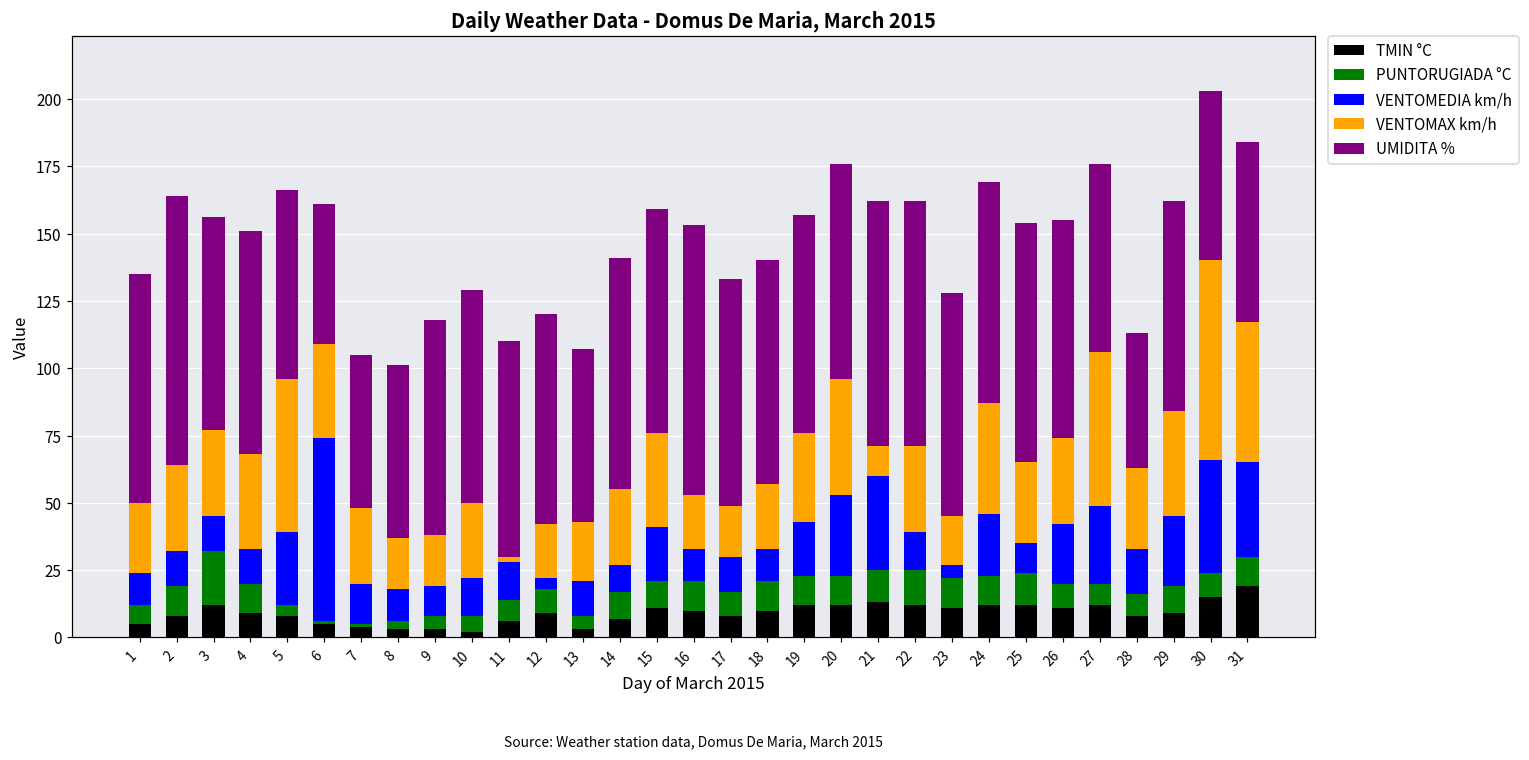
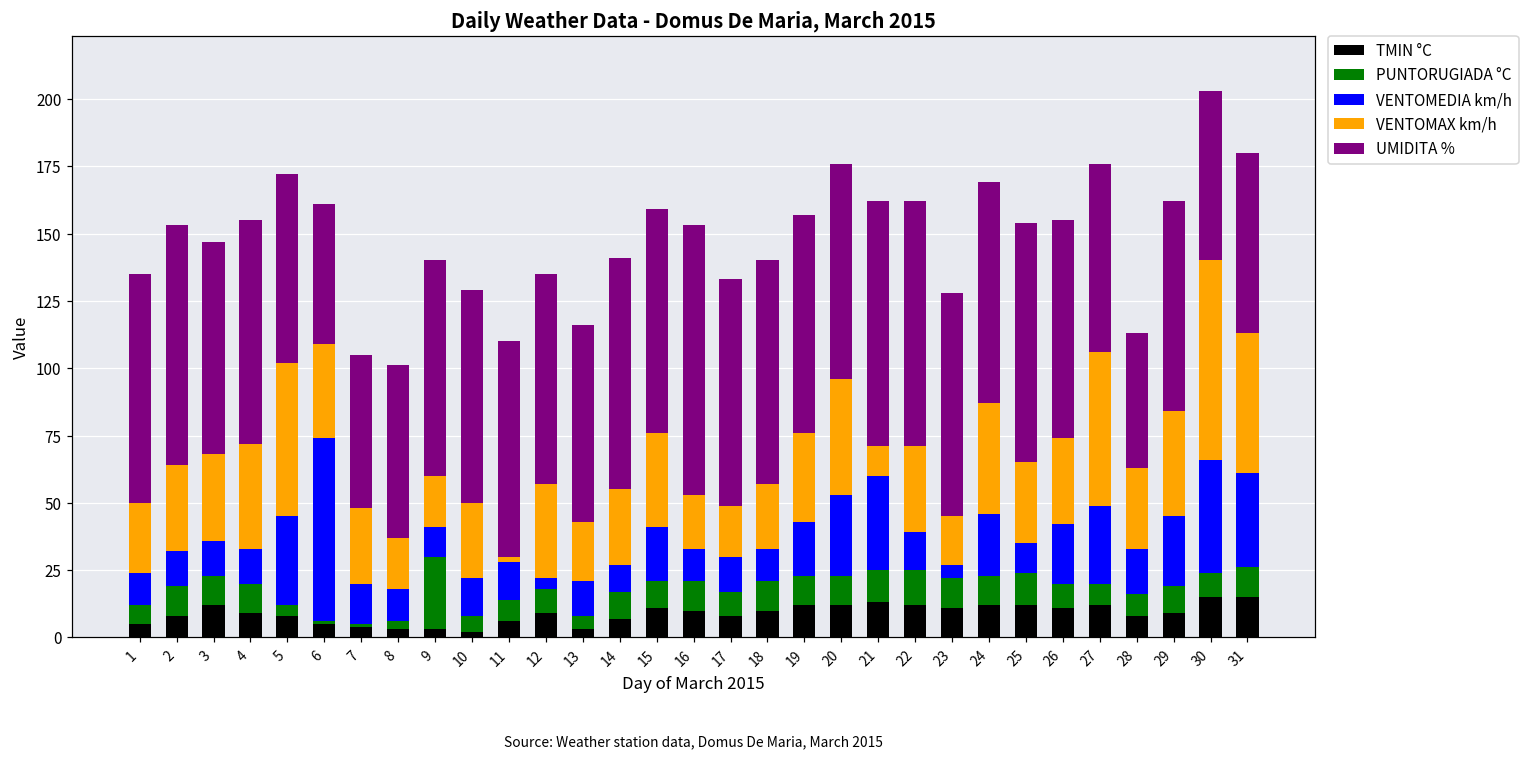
UMIDITA %, 2: 100 -> 89
PUNTORUGIADA °C, 3: 20 -> 11
VENTOMAX km/h, 4: 35 -> 39
VENTOMEDIA km/h, 5: 27 -> 33
PUNTORUGIADA °C, 9: 5 -> 27
VENTOMAX km/h, 12: 20 -> 35
UMIDITA %, 13: 64 -> 73
TMIN °C, 31: 19 -> 15
